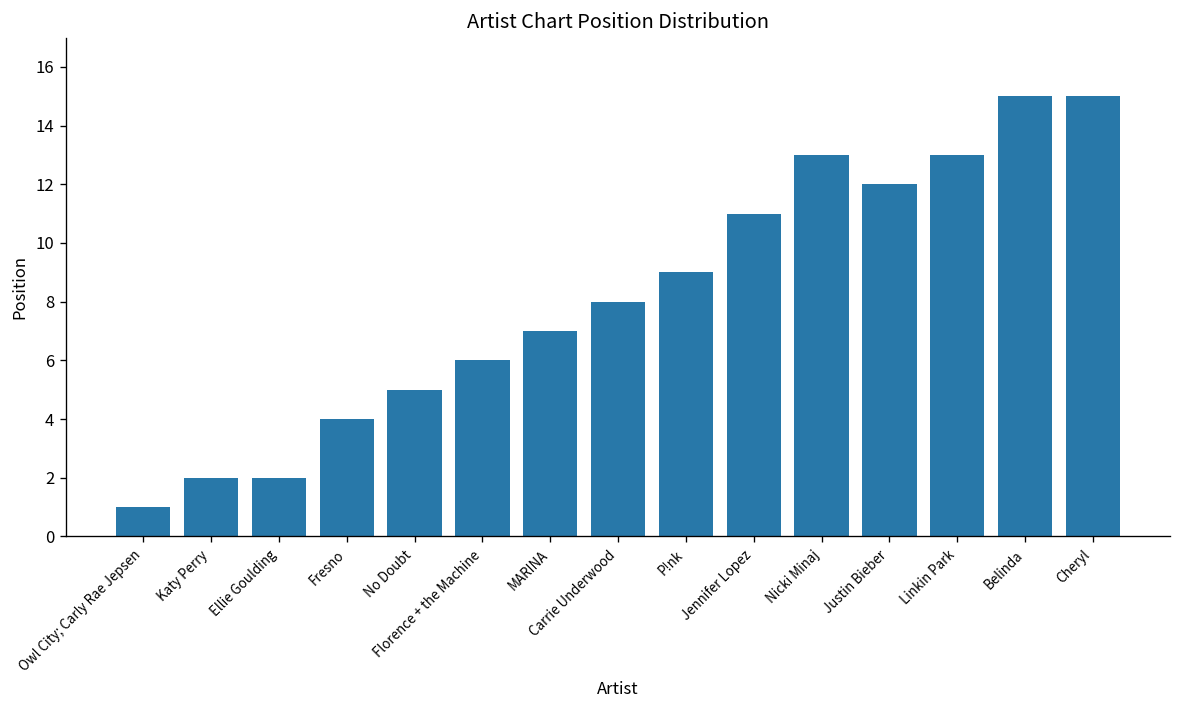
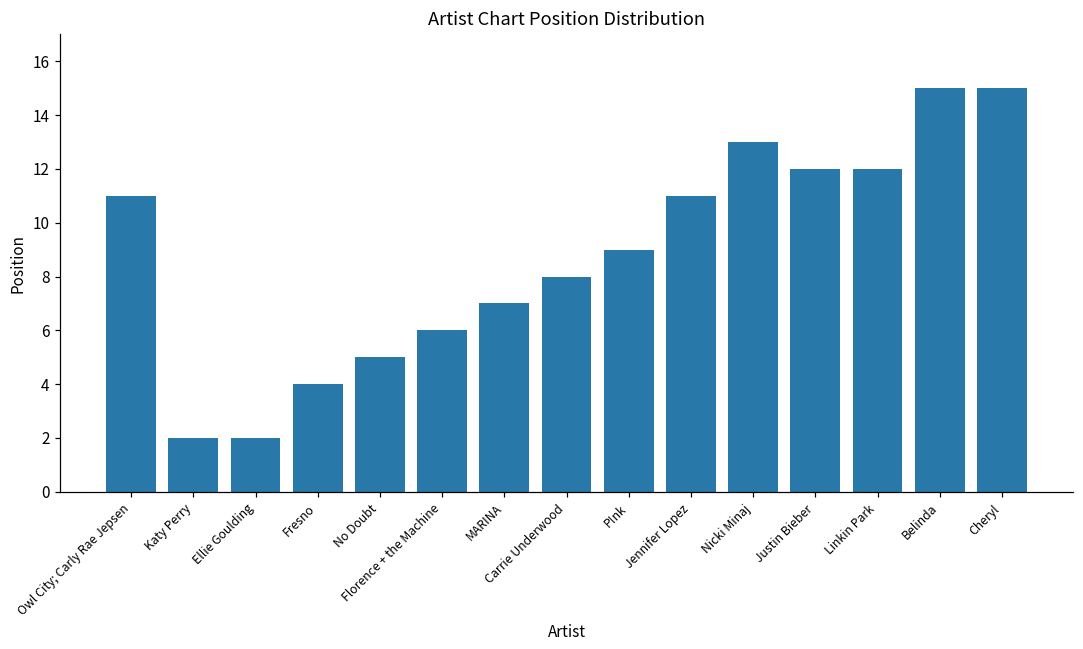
Owl City; Carly Rae Jepsen: 1 -> 11
Linkin Park: 13 -> 12
